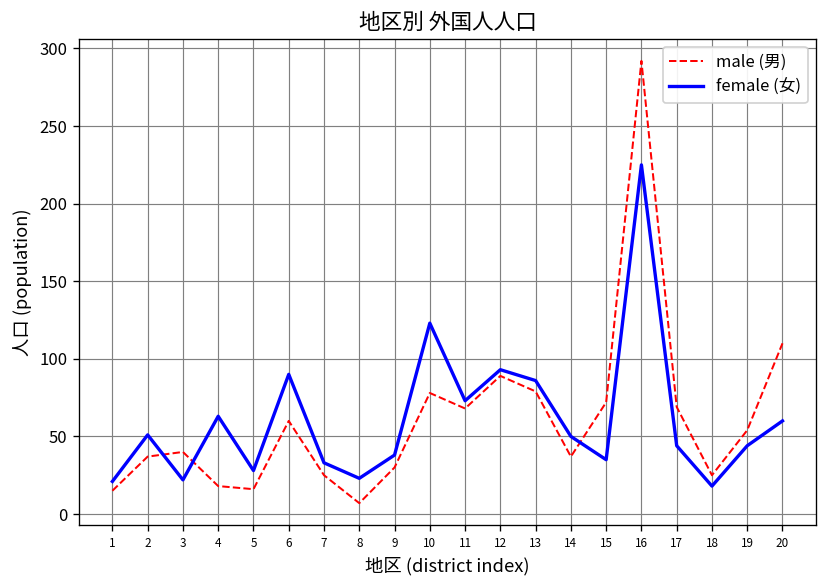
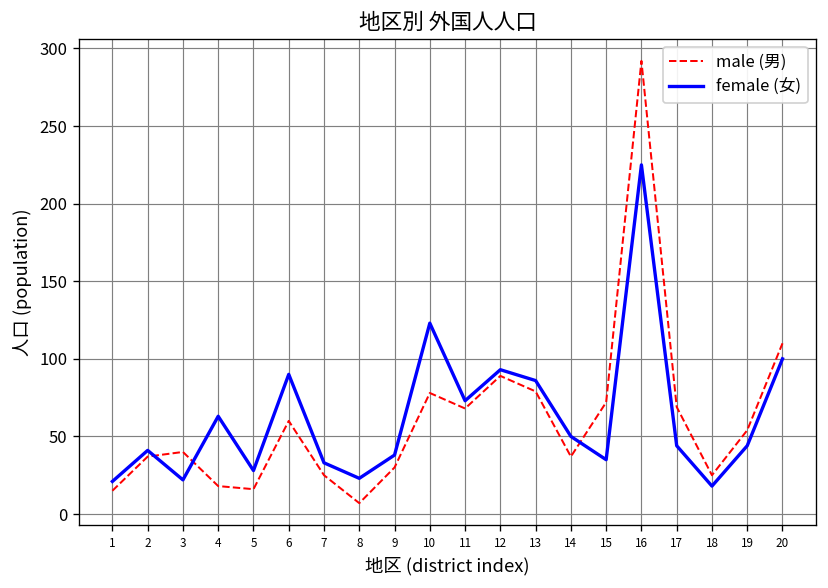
female (女), 2: 51 -> 41
female (女), 20: 60 -> 100
